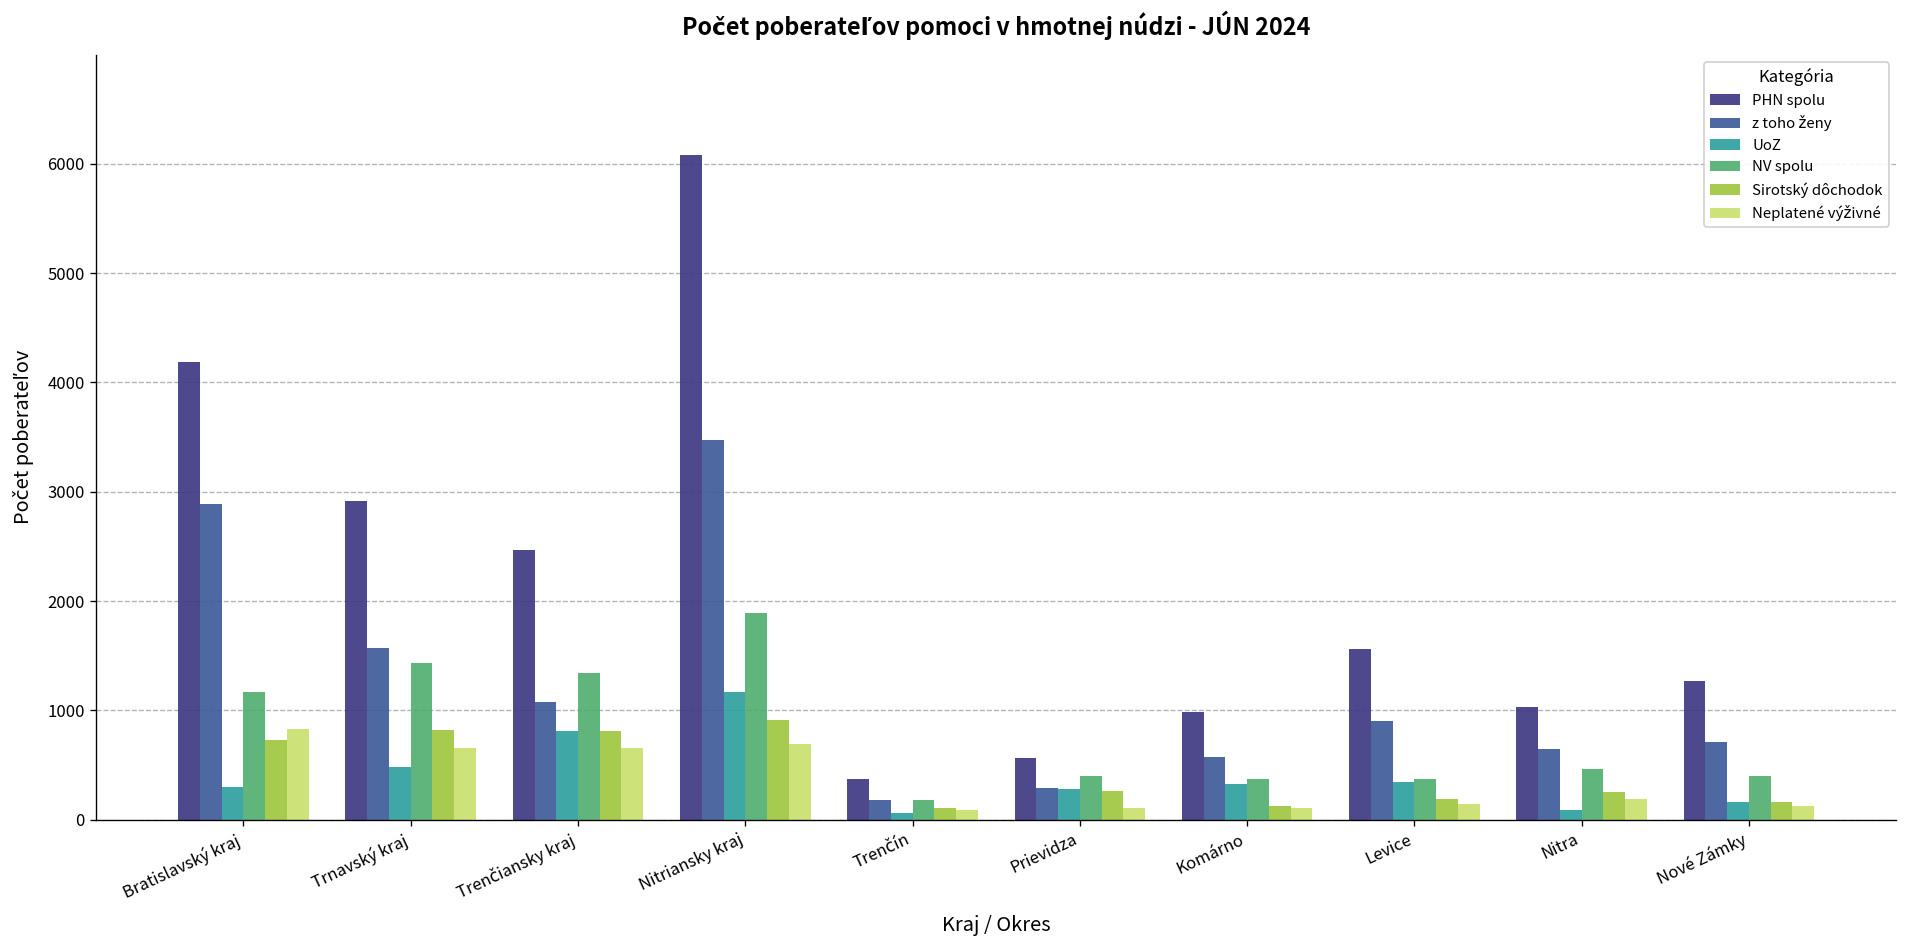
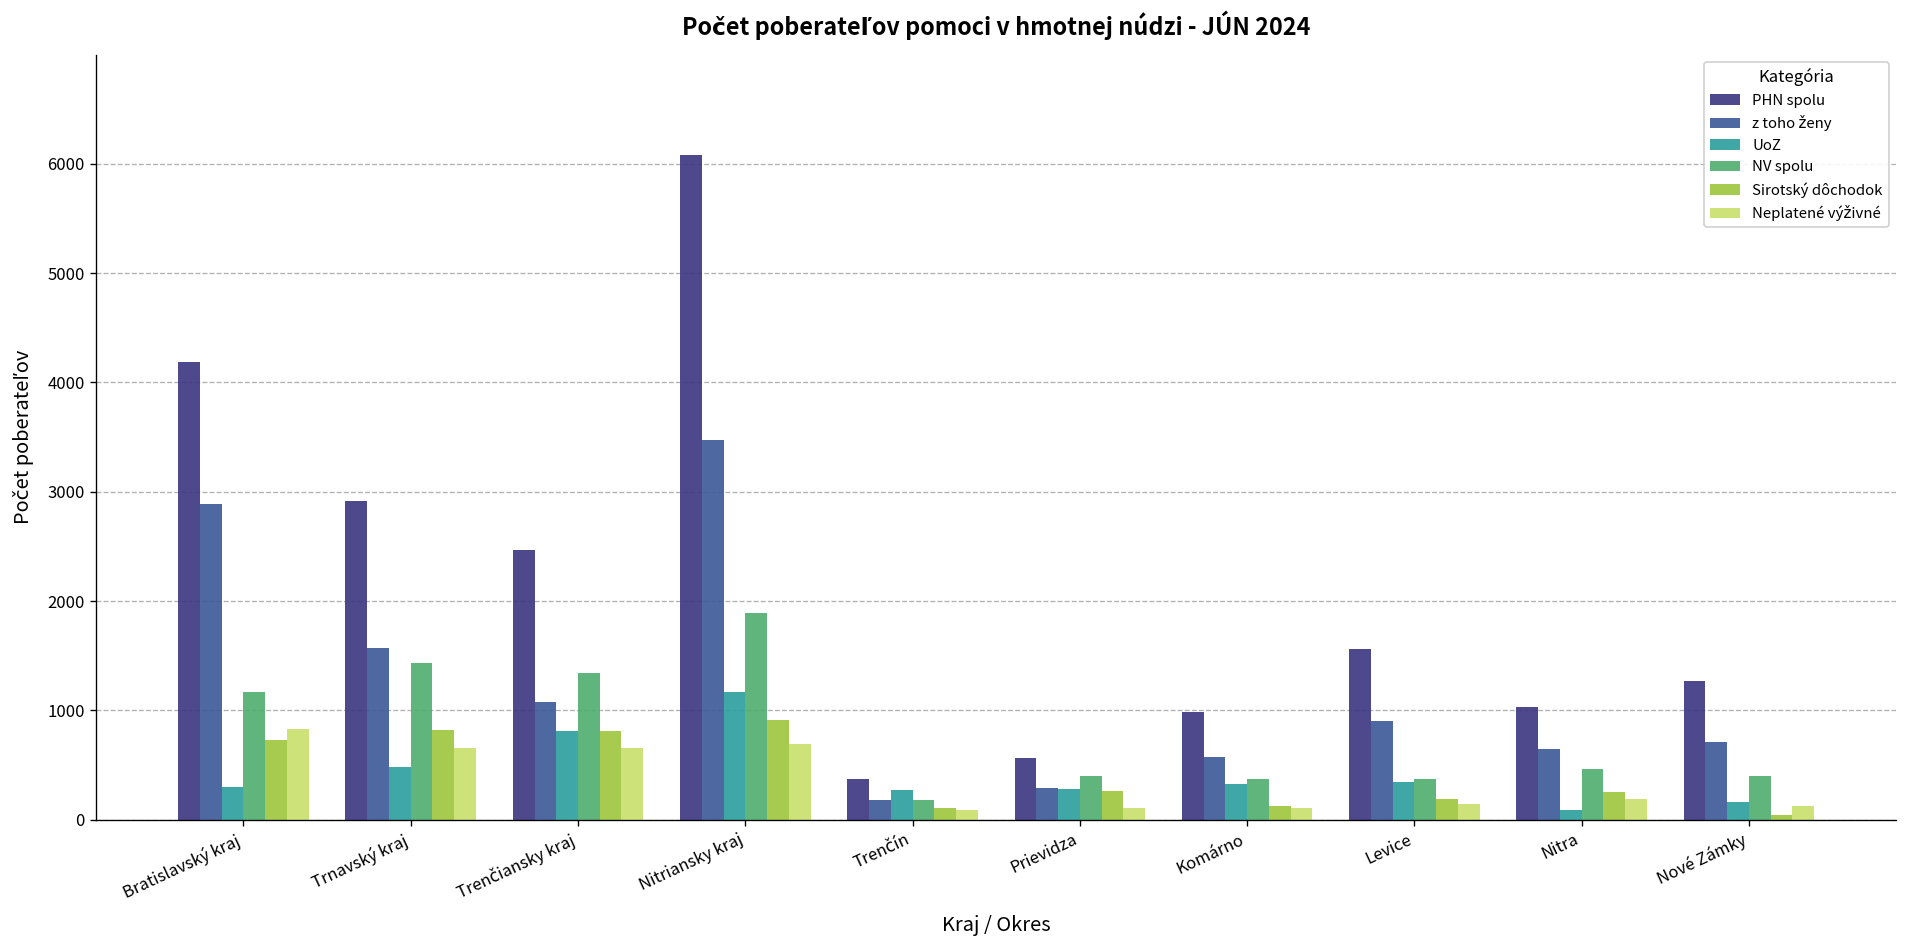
UoZ, Trenčín: 100 -> 300
Sirotský dôchodok, Nové Zámky: 200 -> 0
